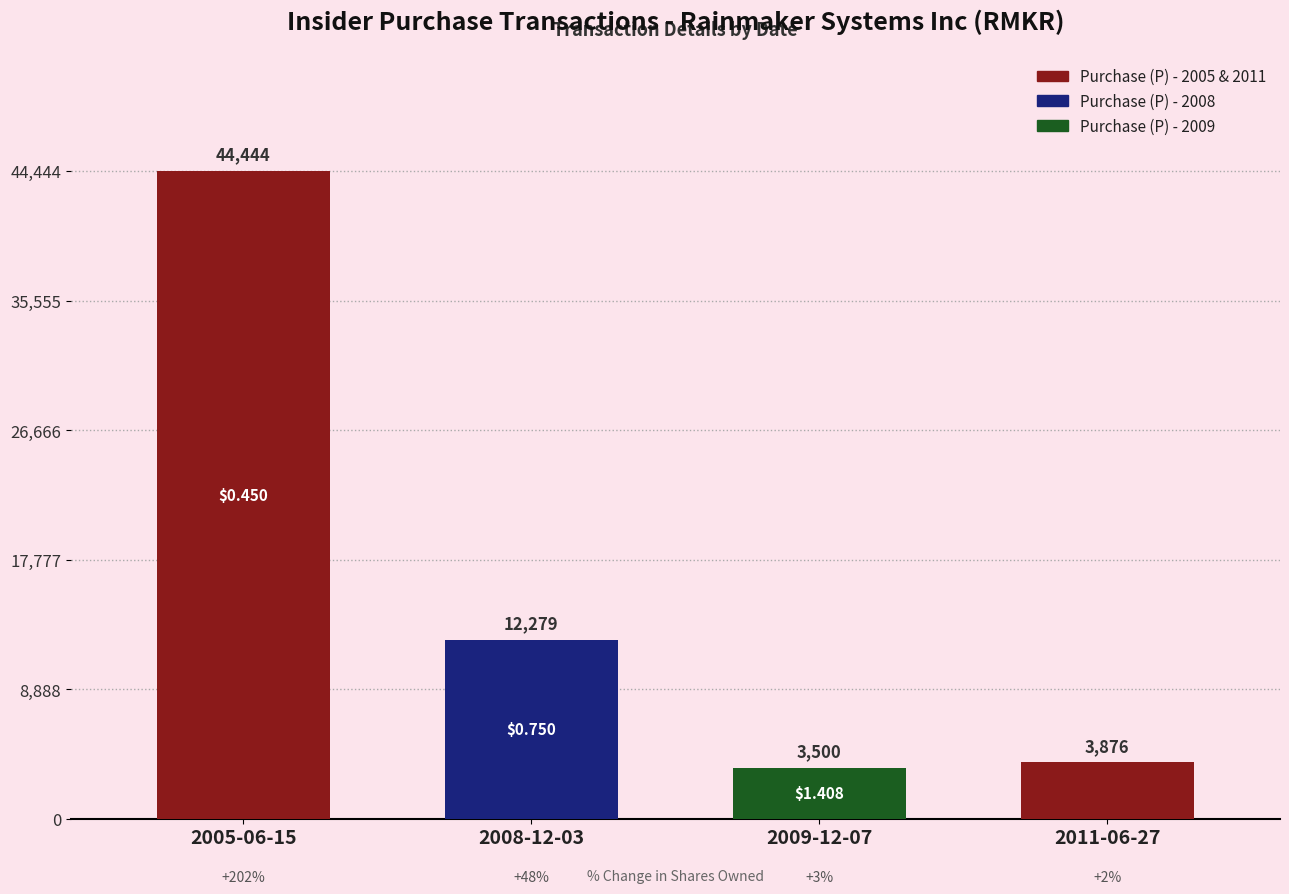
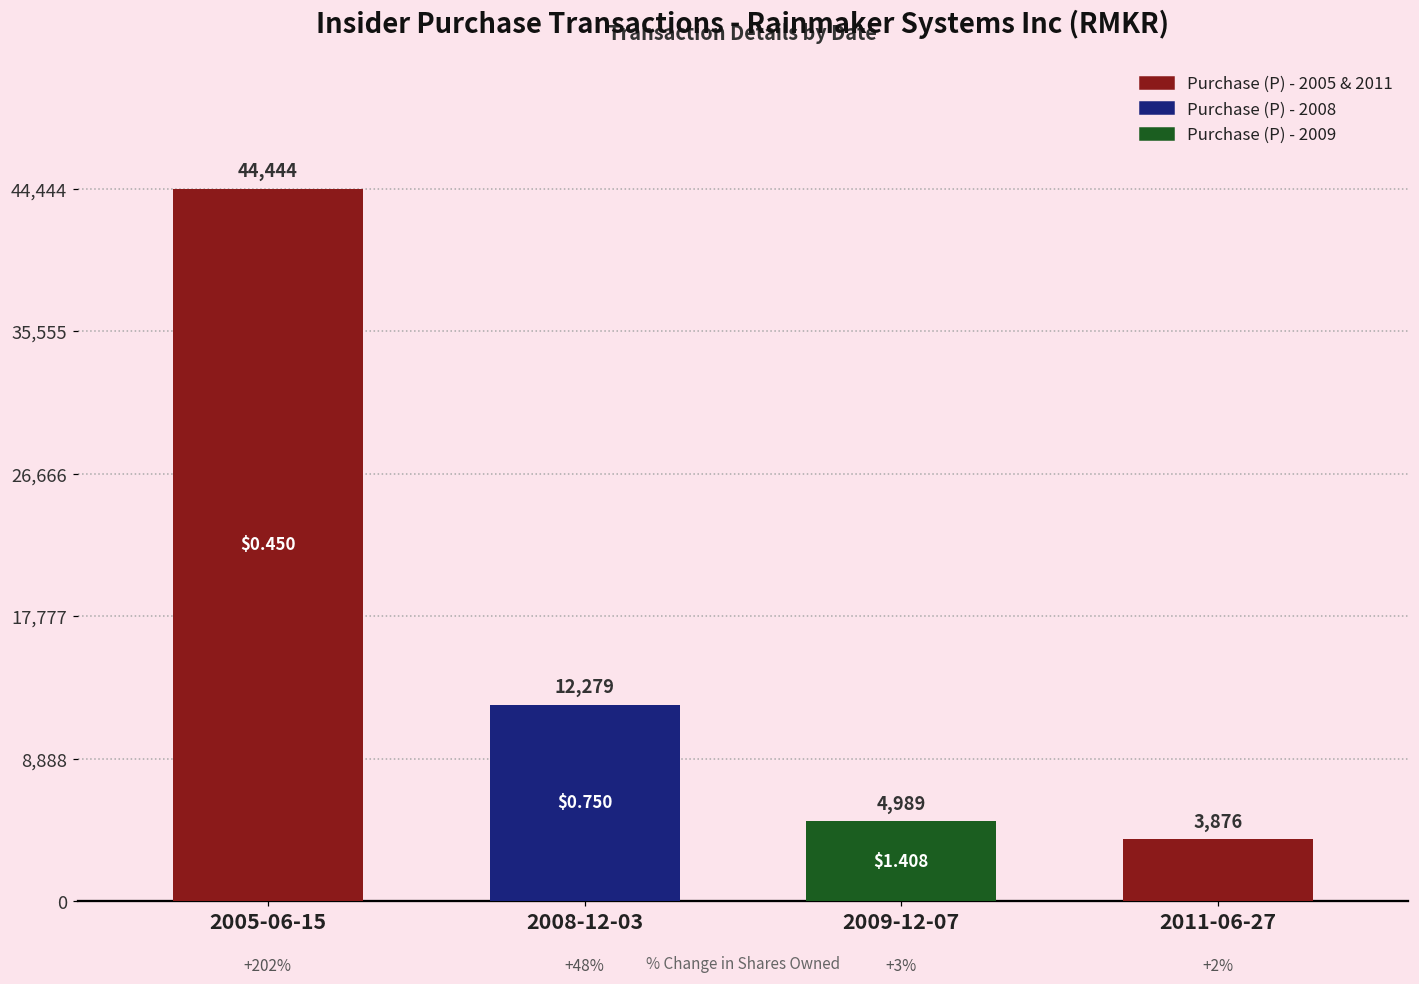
2009-12-07: 3,500 -> 4,989
